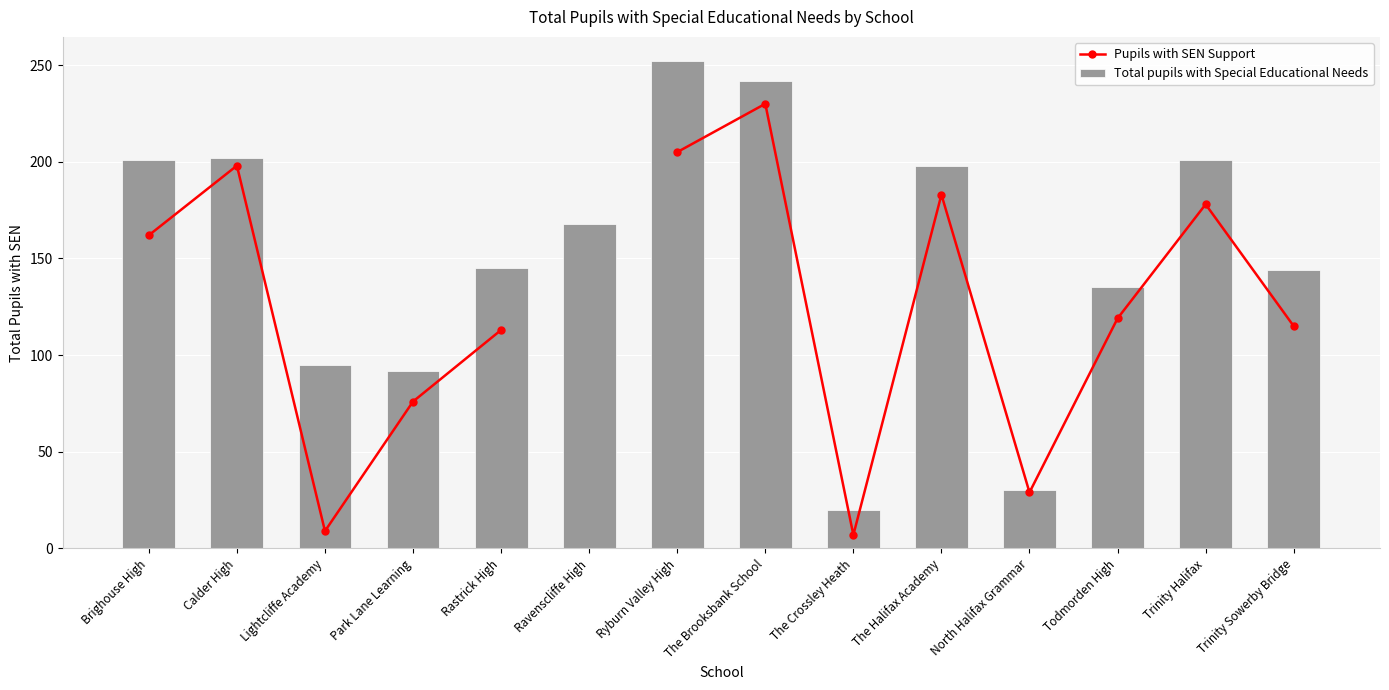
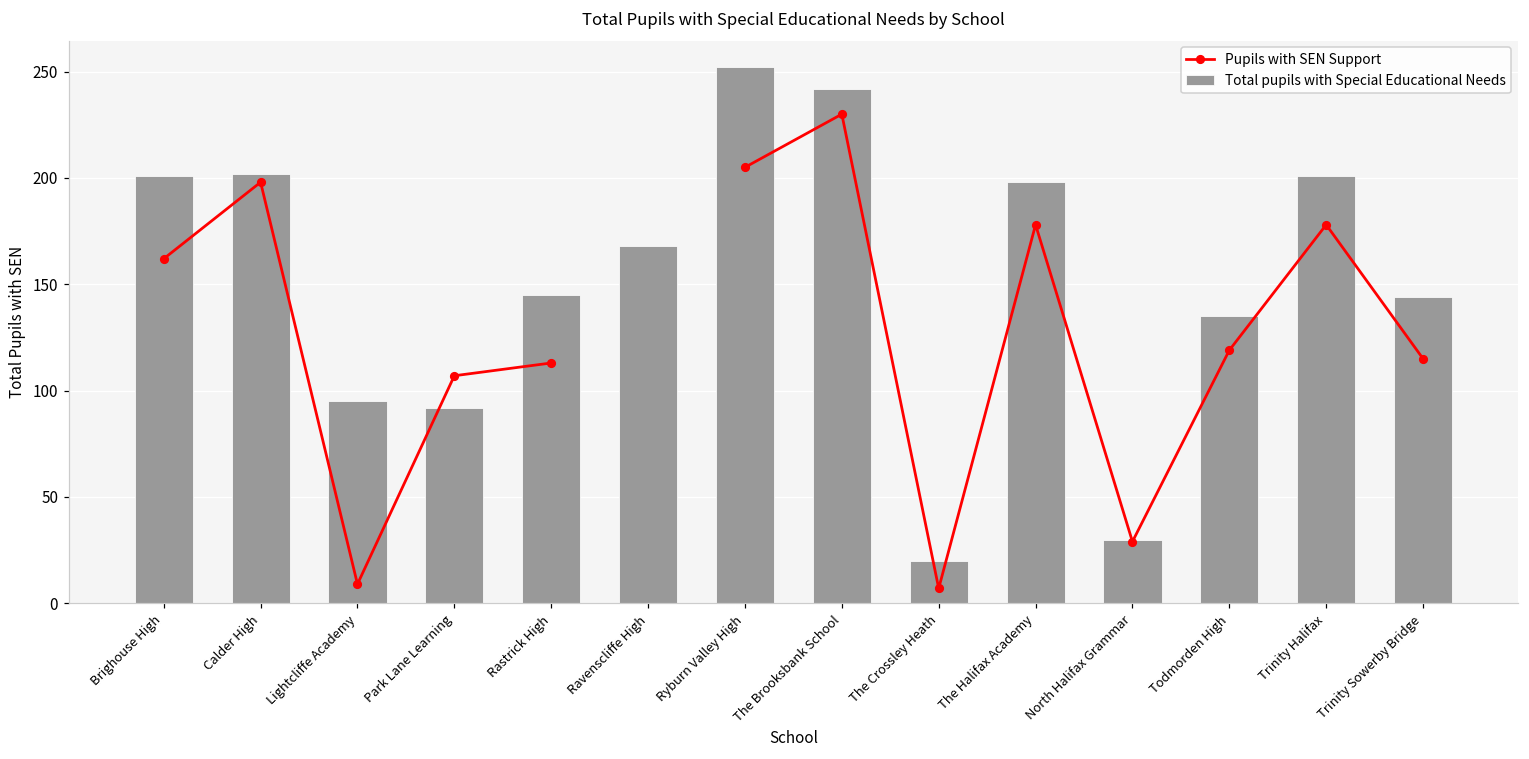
Pupils with SEN Support, Park Lane Learning: 76 -> 107
Pupils with SEN Support, The Halifax Academy: 183 -> 178
